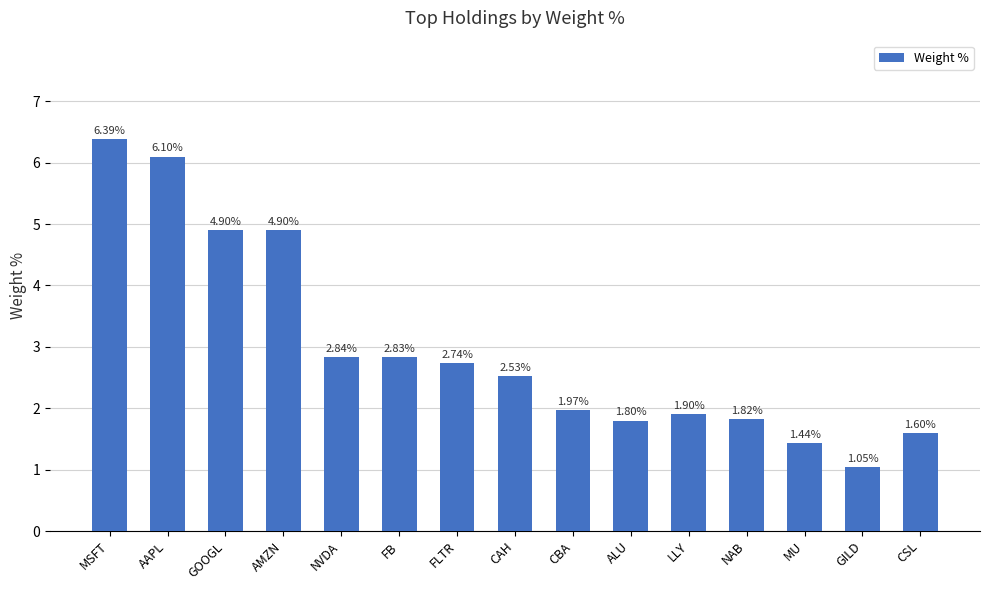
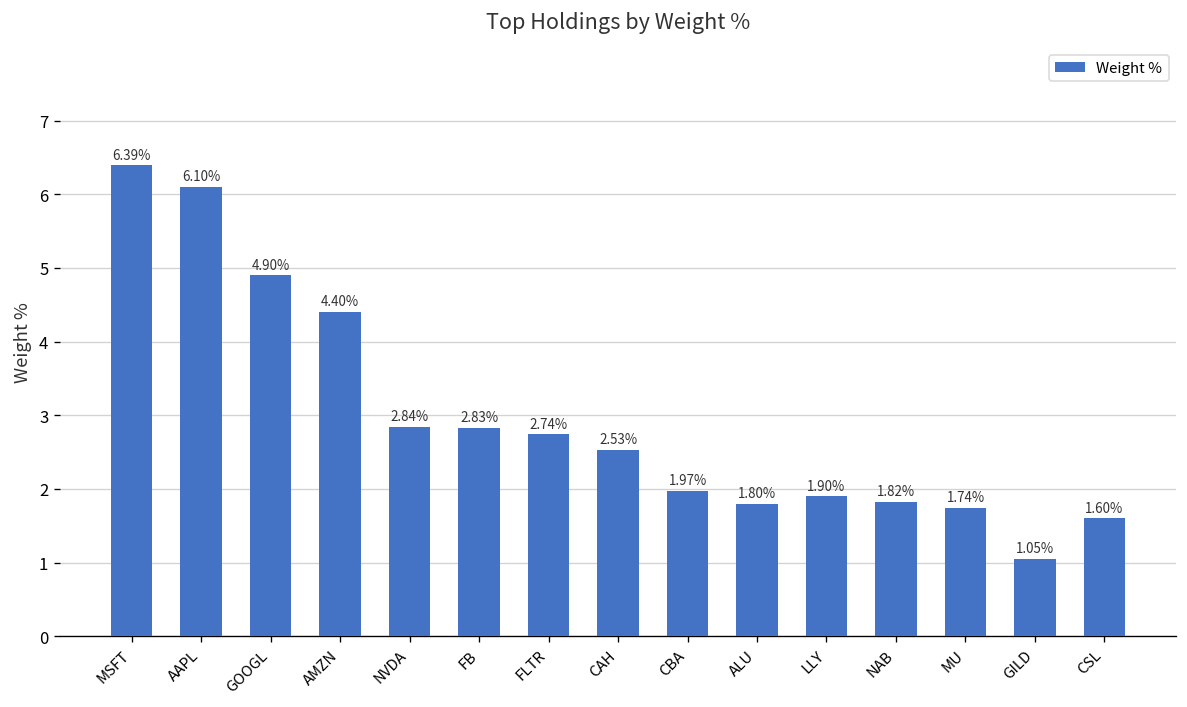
AMZN: 4.90% -> 4.40%
MU: 1.44% -> 1.74%
